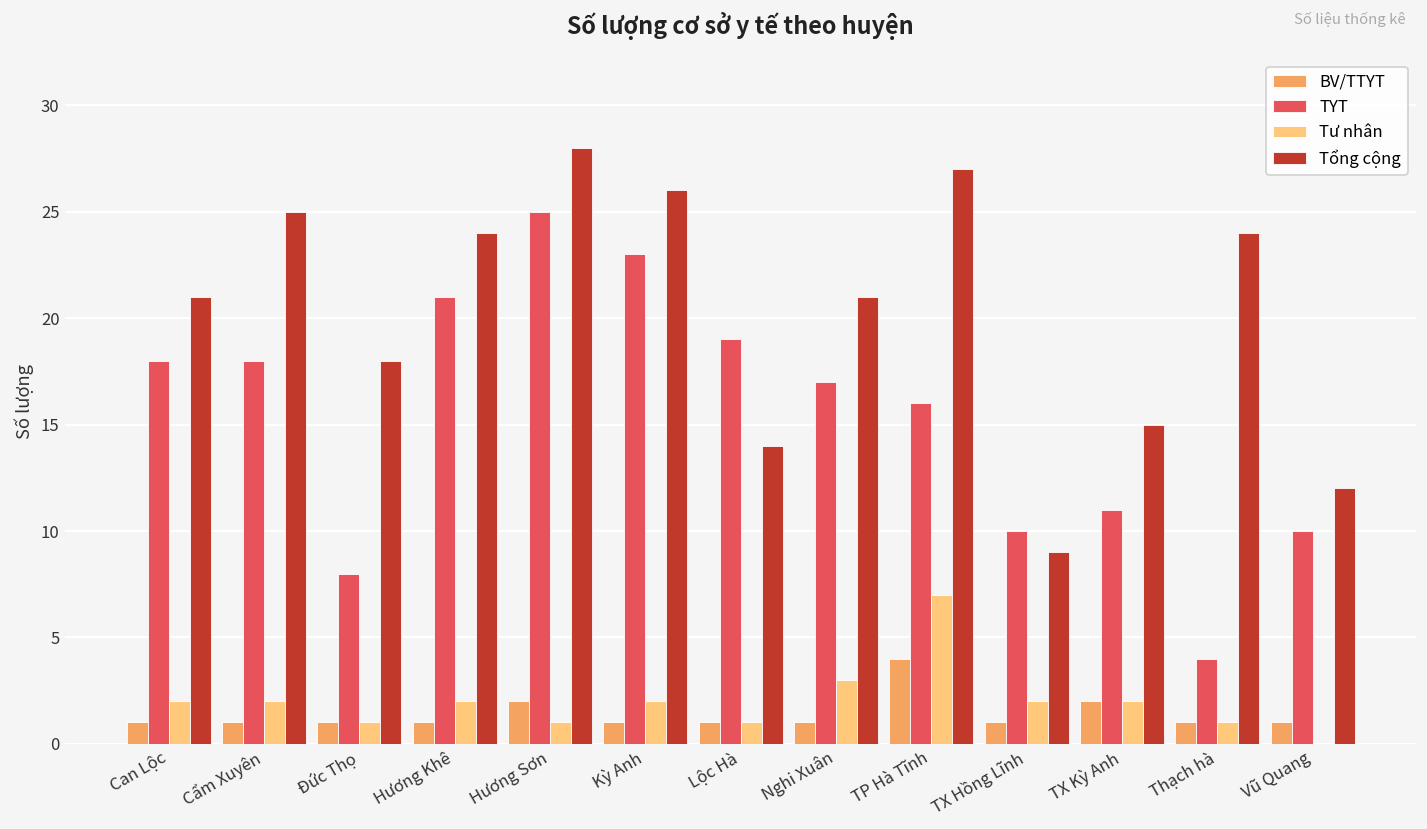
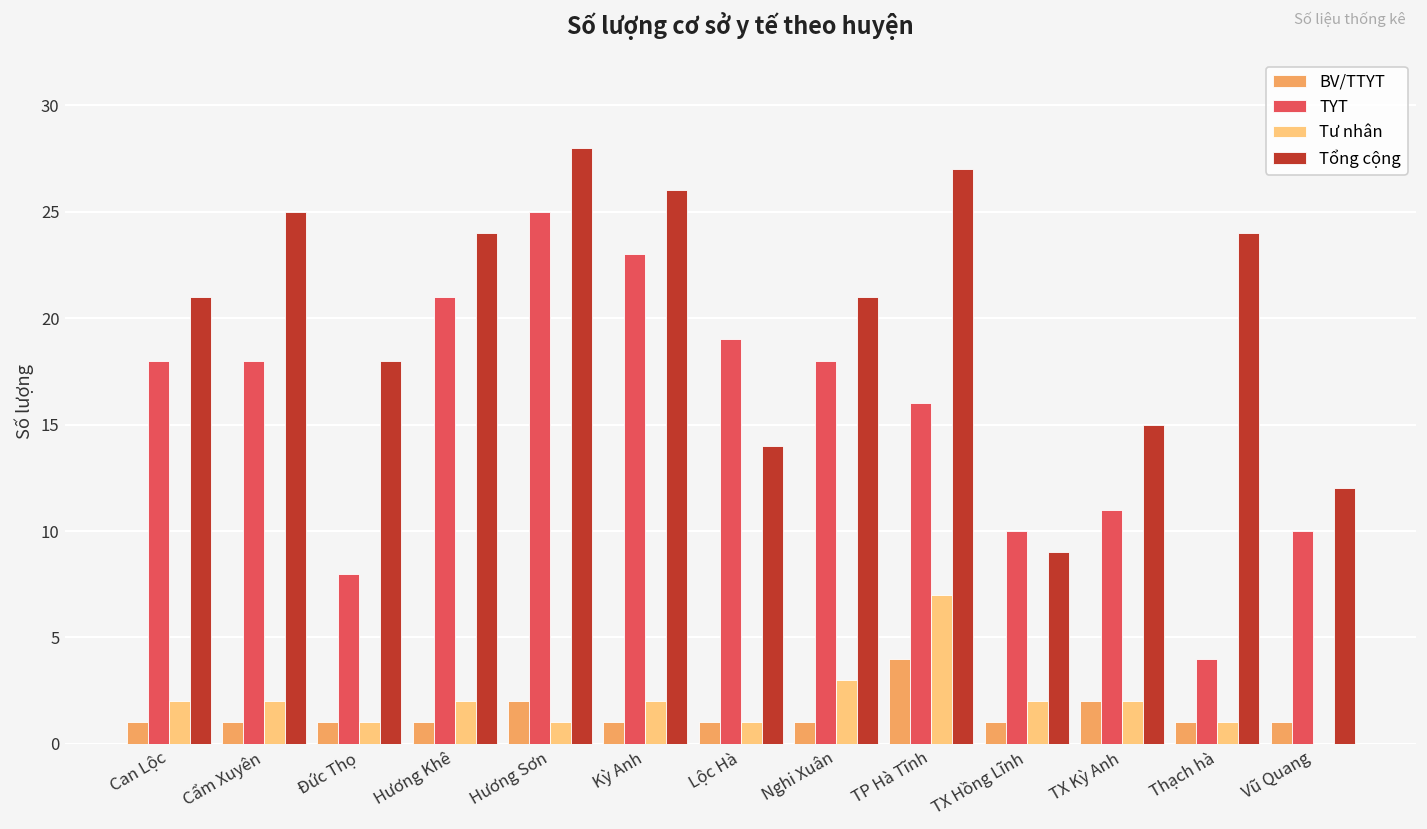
TYT, Nghi Xuân: 17 -> 18
